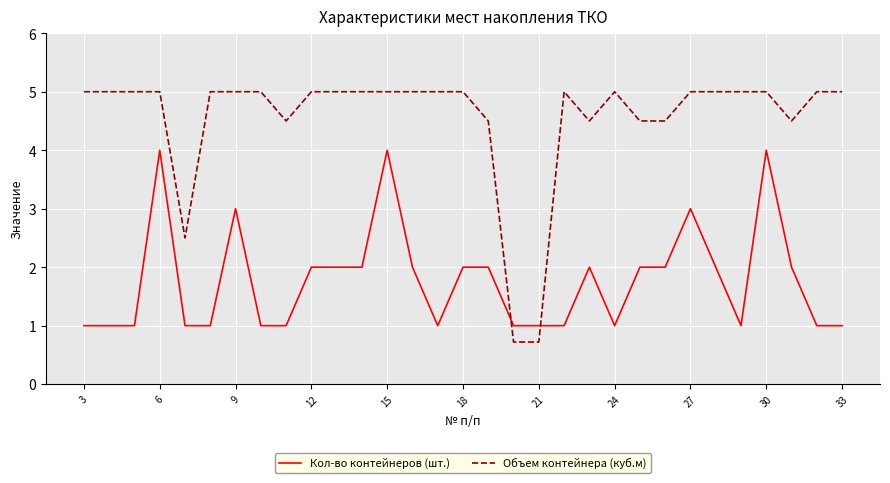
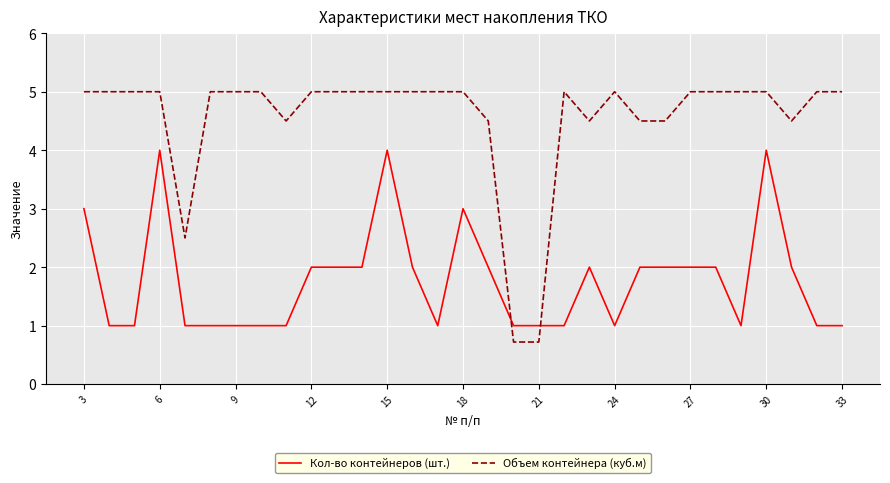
Кол-во контейнеров (шт.), 3: 1 -> 3
Кол-во контейнеров (шт.), 9: 3 -> 1
Кол-во контейнеров (шт.), 18: 2 -> 3
Кол-во контейнеров (шт.), 27: 3 -> 2
